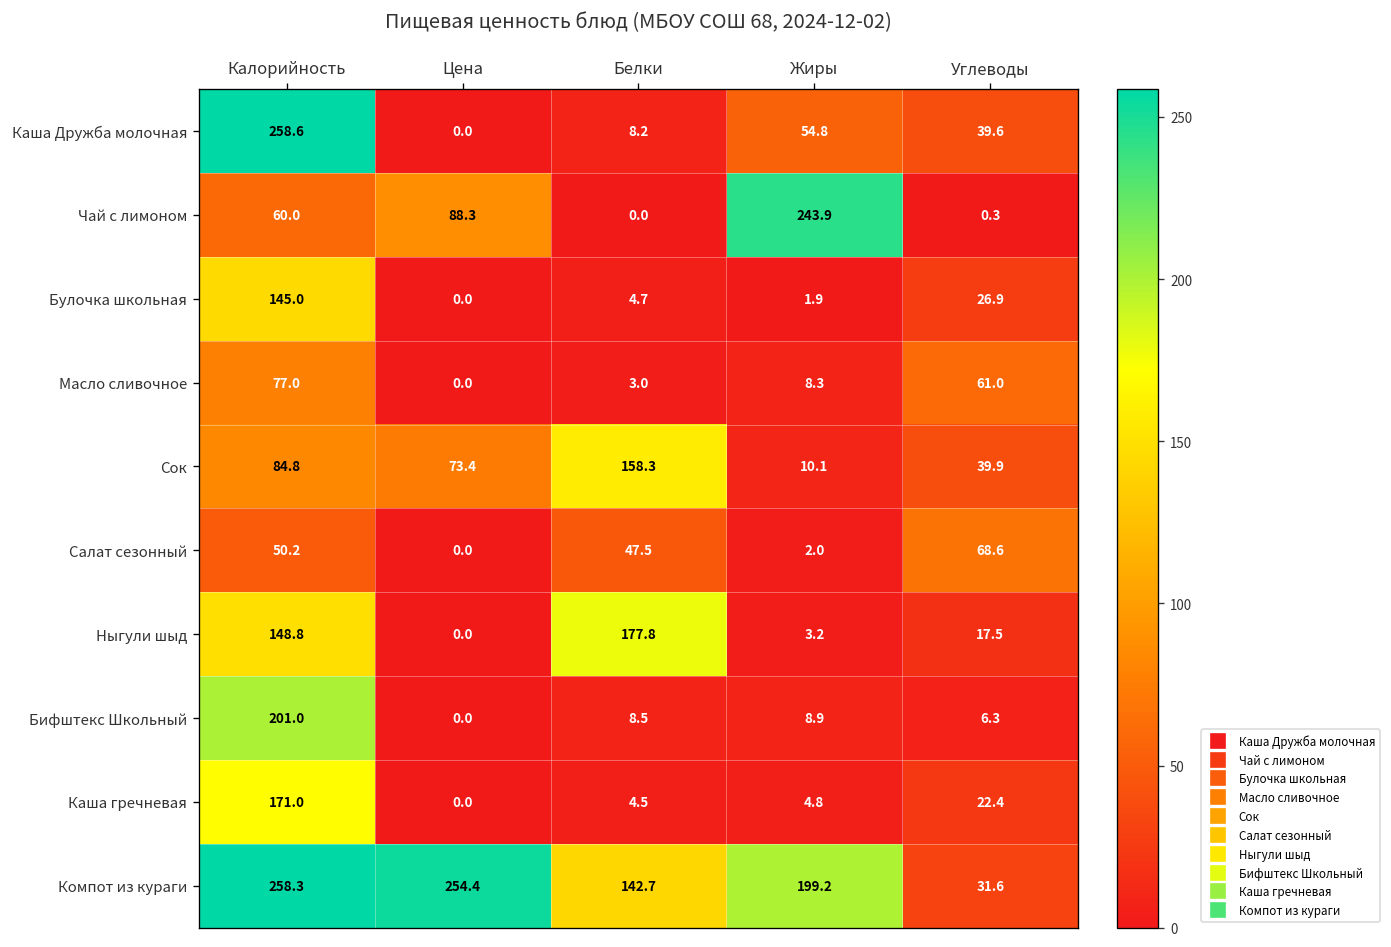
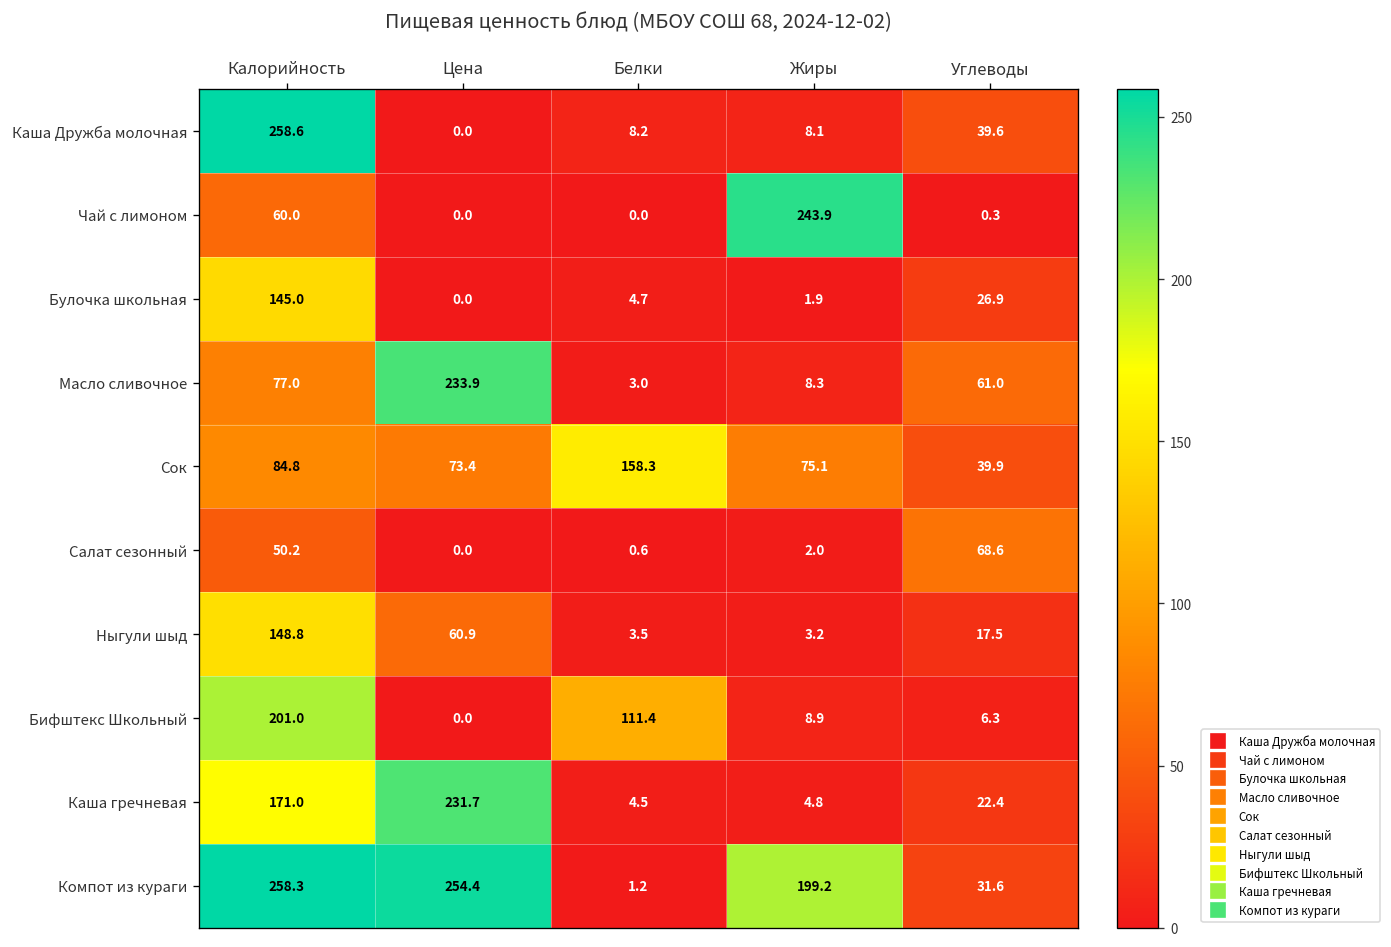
Каша Дружба молочная, Жиры: 54.8 -> 8.1
Чай с лимоном, Цена: 88.3 -> 0.0
Масло сливочное, Цена: 0.0 -> 233.9
Сок, Жиры: 10.1 -> 75.1
Салат сезонный, Белки: 47.5 -> 0.6
Ныгули шыд, Цена: 0.0 -> 60.9
Ныгули шыд, Белки: 177.8 -> 3.5
Бифштекс Школьный, Белки: 8.5 -> 111.4
Каша гречневая, Цена: 0.0 -> 231.7
Компот из кураги, Белки: 142.7 -> 1.2
